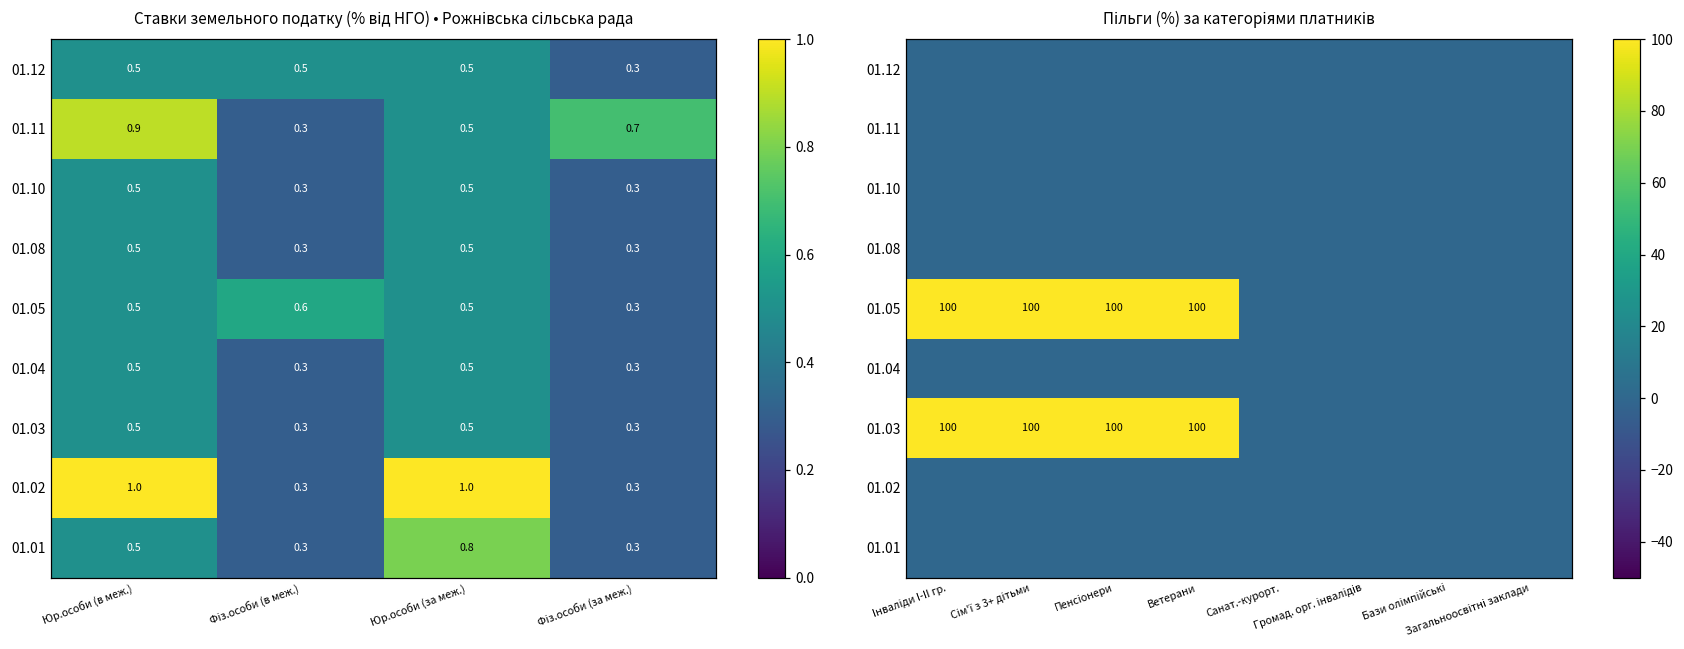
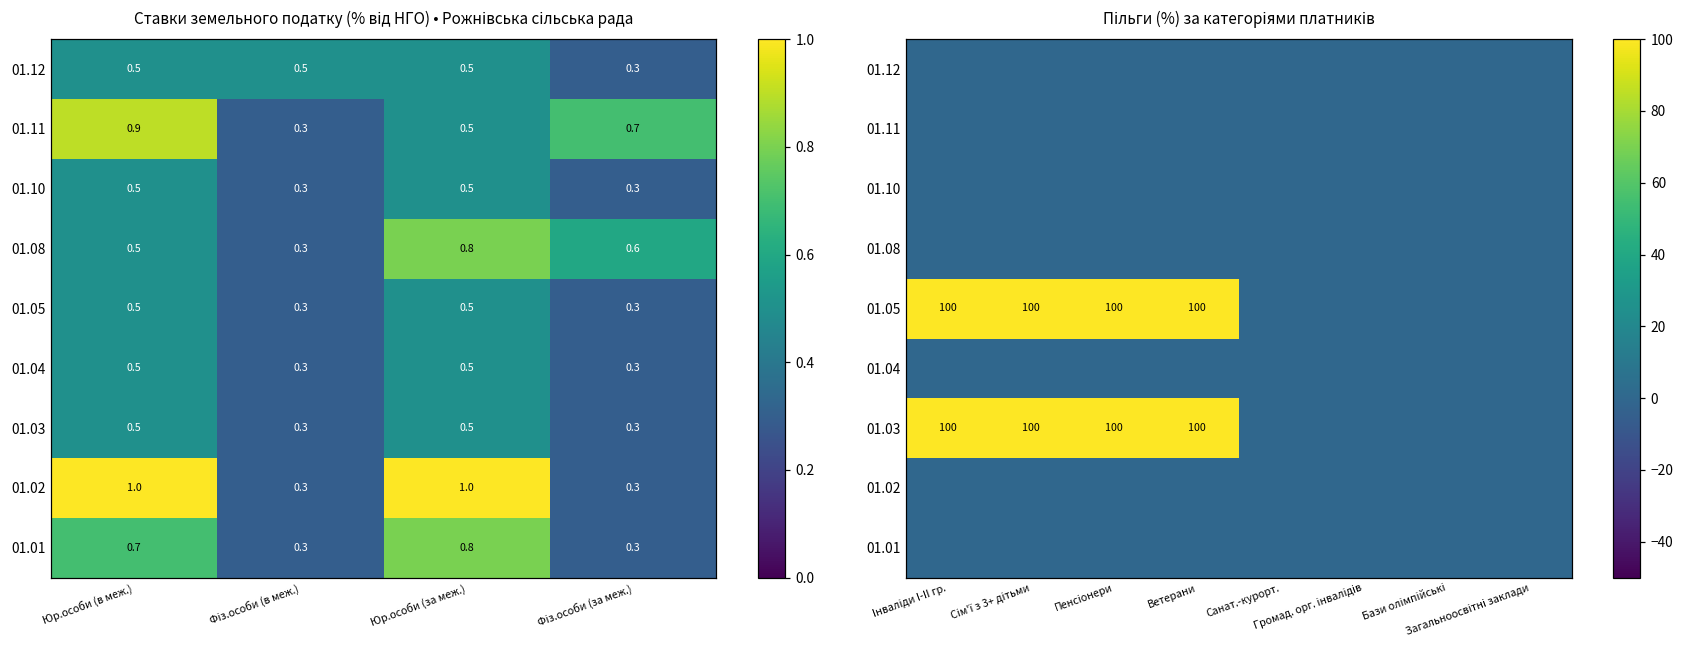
Ставки земельного податку (% від НГО) • Рожнівська сільська рада, 01.08, Юр.особи (за меж.): 0.5 -> 0.8
Ставки земельного податку (% від НГО) • Рожнівська сільська рада, 01.08, Фіз.особи (за меж.): 0.3 -> 0.6
Ставки земельного податку (% від НГО) • Рожнівська сільська рада, 01.05, Фіз.особи (в меж.): 0.6 -> 0.3
Ставки земельного податку (% від НГО) • Рожнівська сільська рада, 01.01, Юр.особи (в меж.): 0.5 -> 0.7
